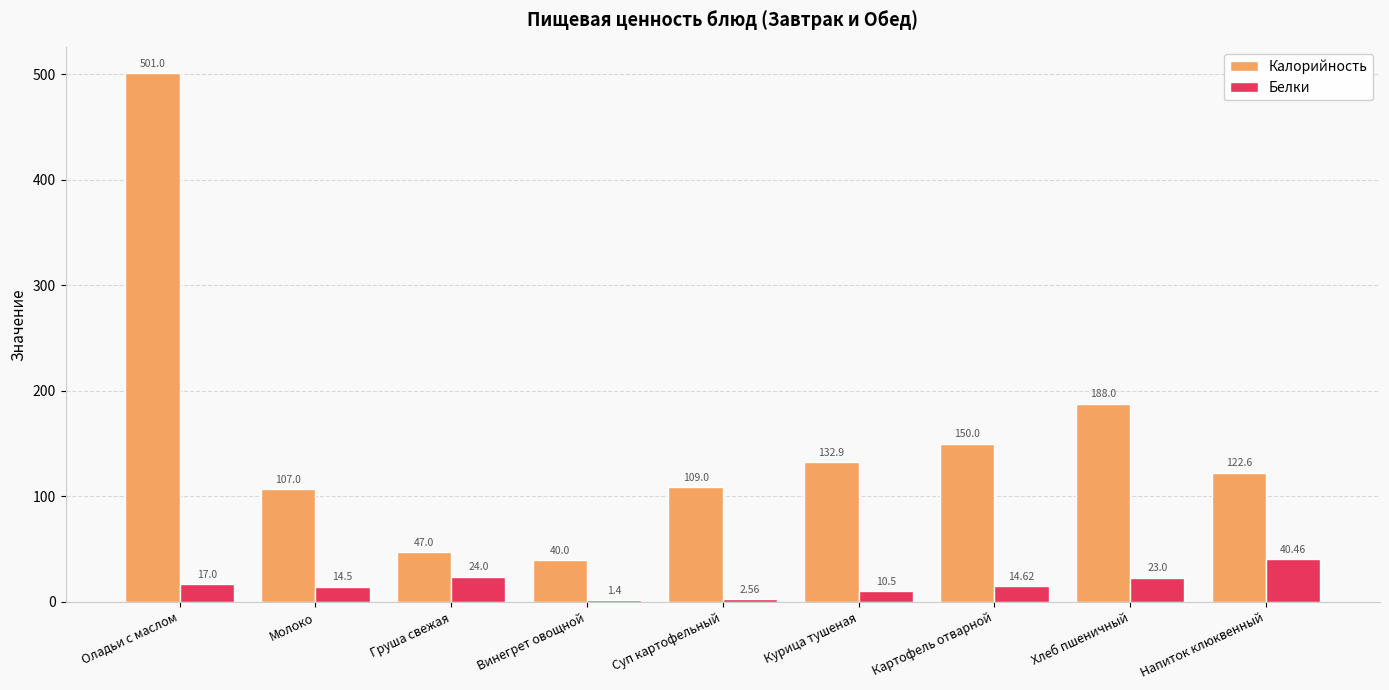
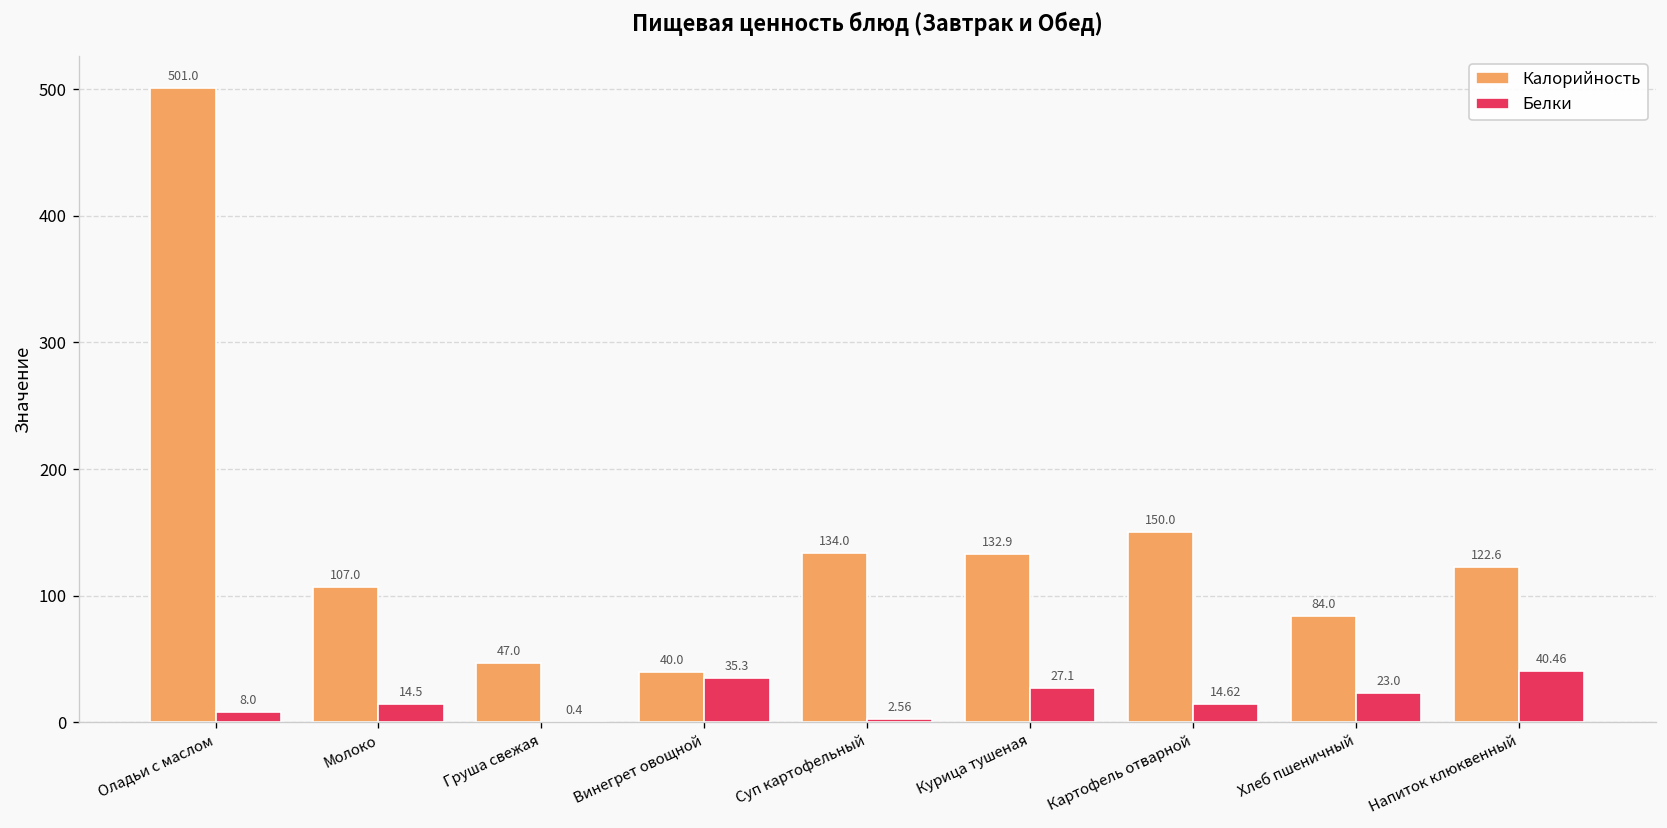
Белки, Оладьи с маслом: 17.0 -> 8.0
Белки, Груша свежая: 24.0 -> 0.4
Белки, Винегрет овощной: 1.4 -> 35.3
Калорийность, Суп картофельный: 109.0 -> 134.0
Белки, Курица тушеная: 10.5 -> 27.1
Калорийность, Хлеб пшеничный: 188.0 -> 84.0
